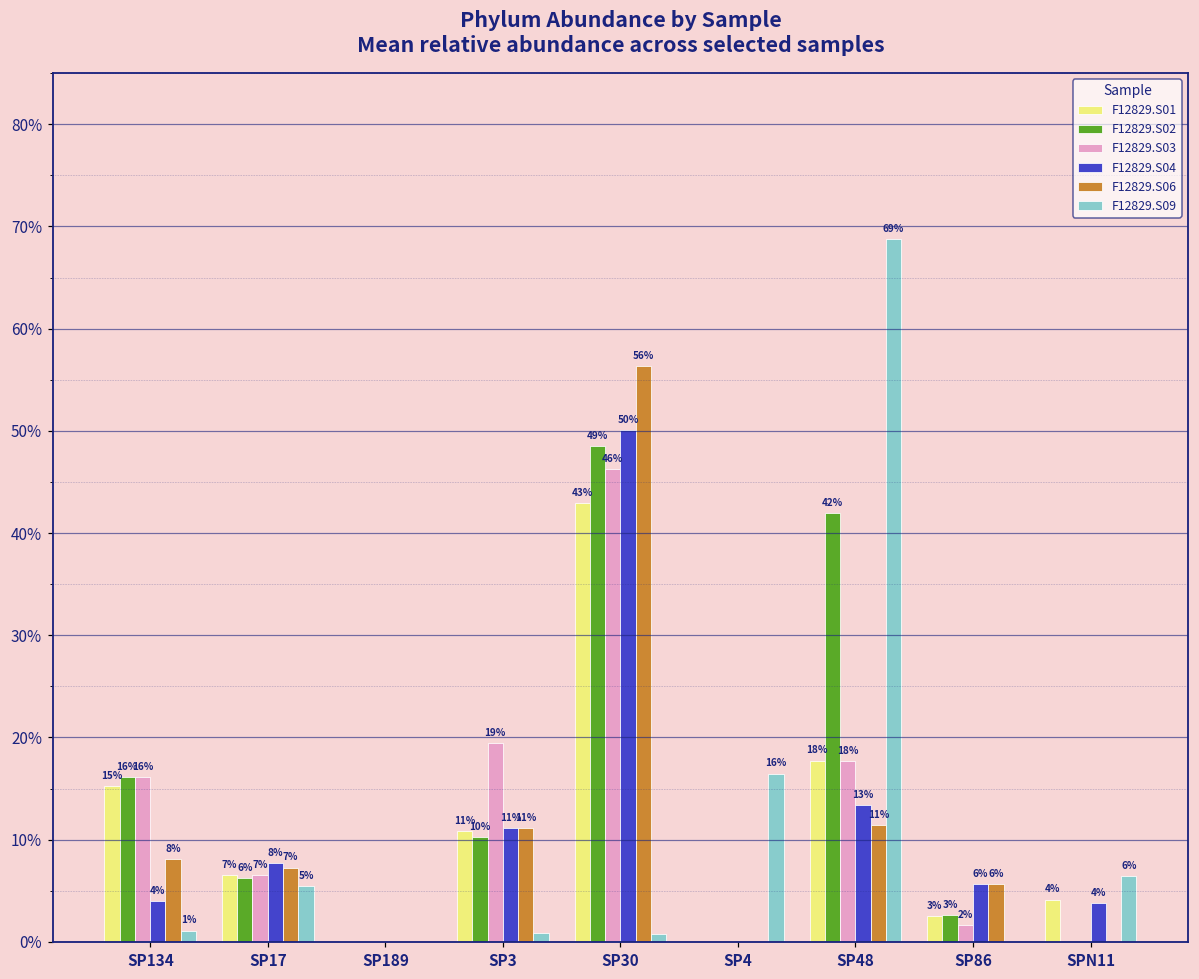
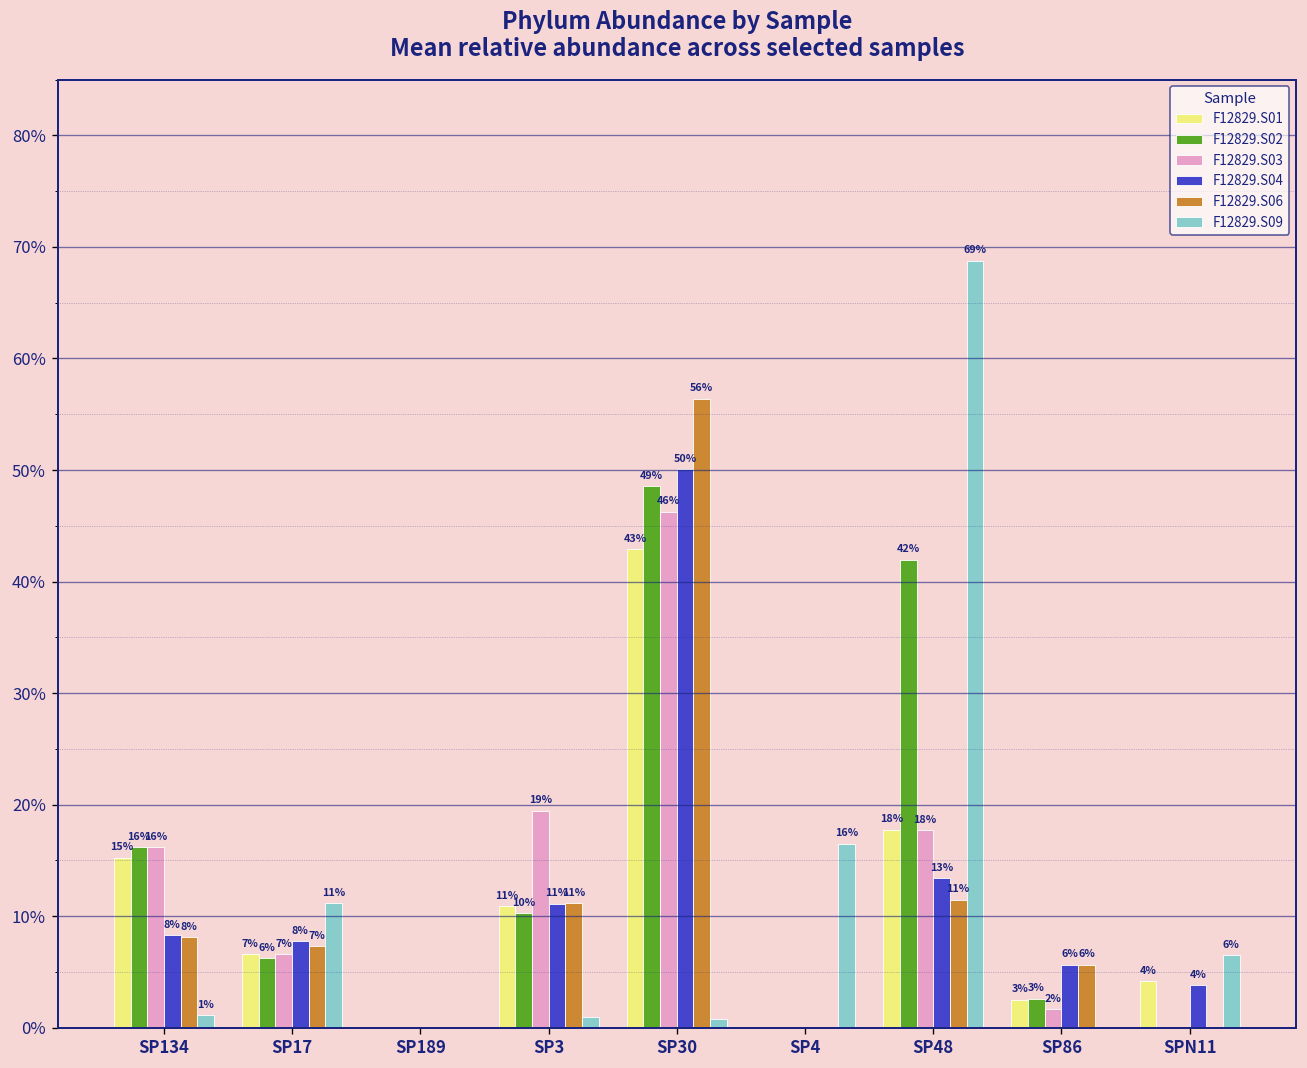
F12829.S04, SP134: 4% -> 8%
F12829.S09, SP17: 5% -> 11%
